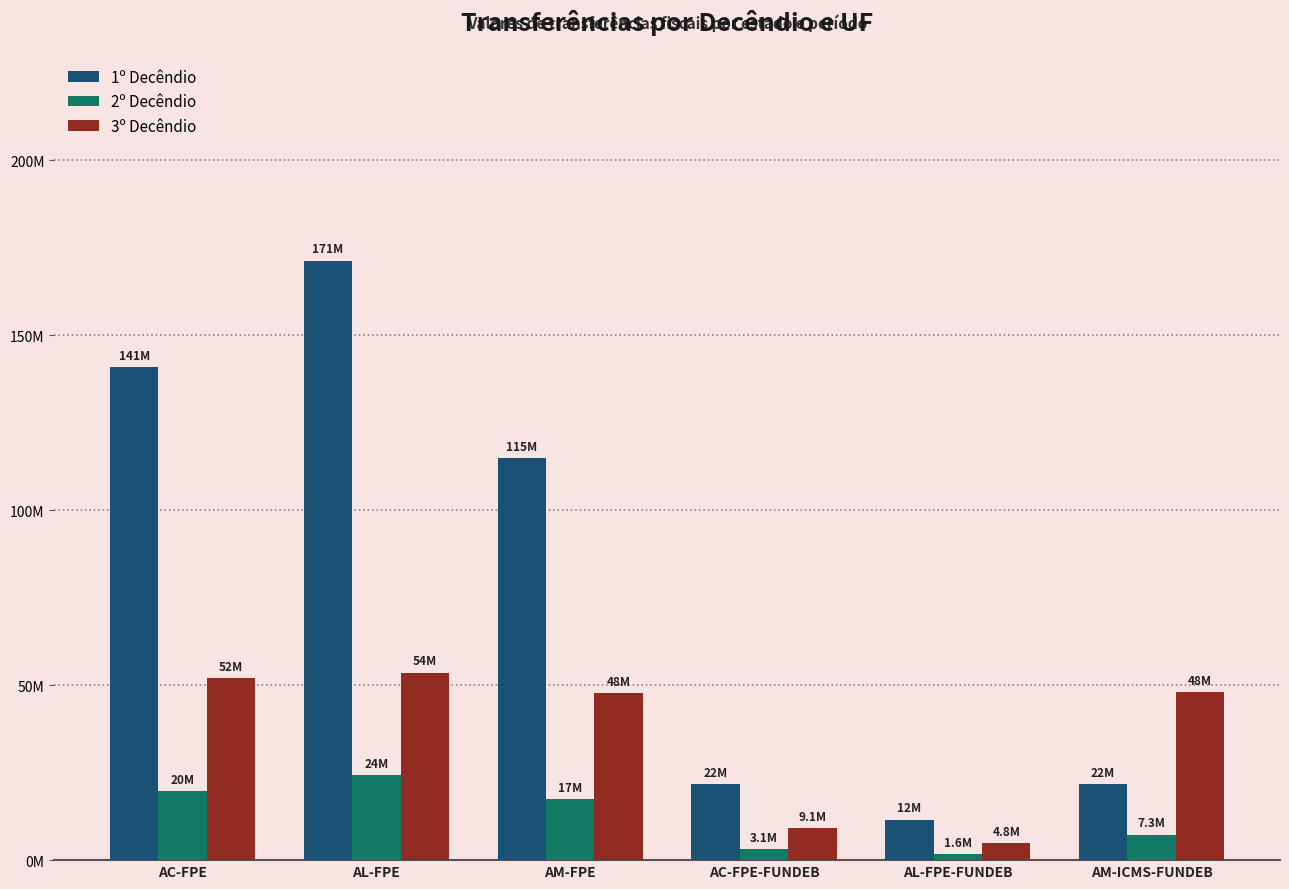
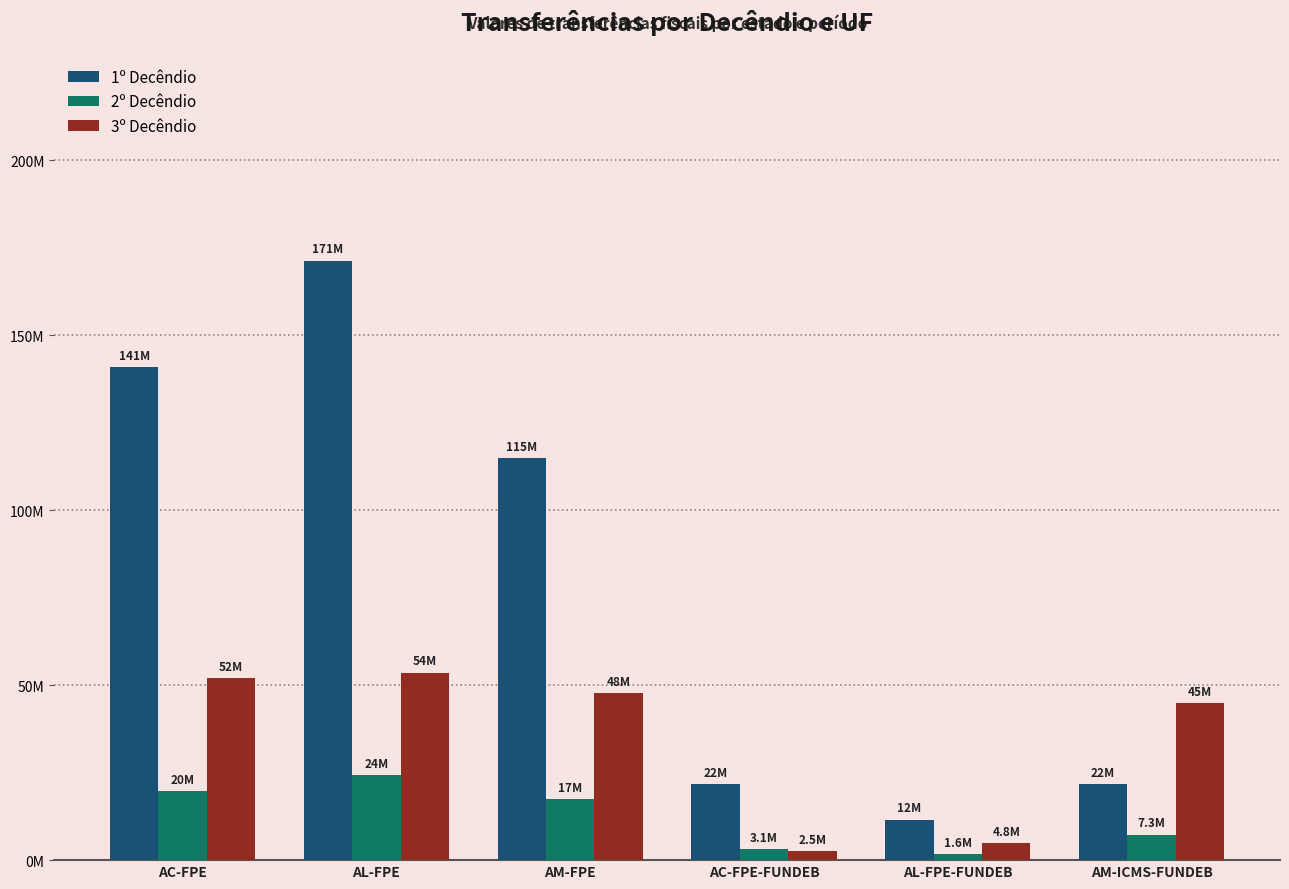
3º Decêndio, AC-FPE-FUNDEB: 9.1M -> 2.5M
3º Decêndio, AM-ICMS-FUNDEB: 48M -> 45M
